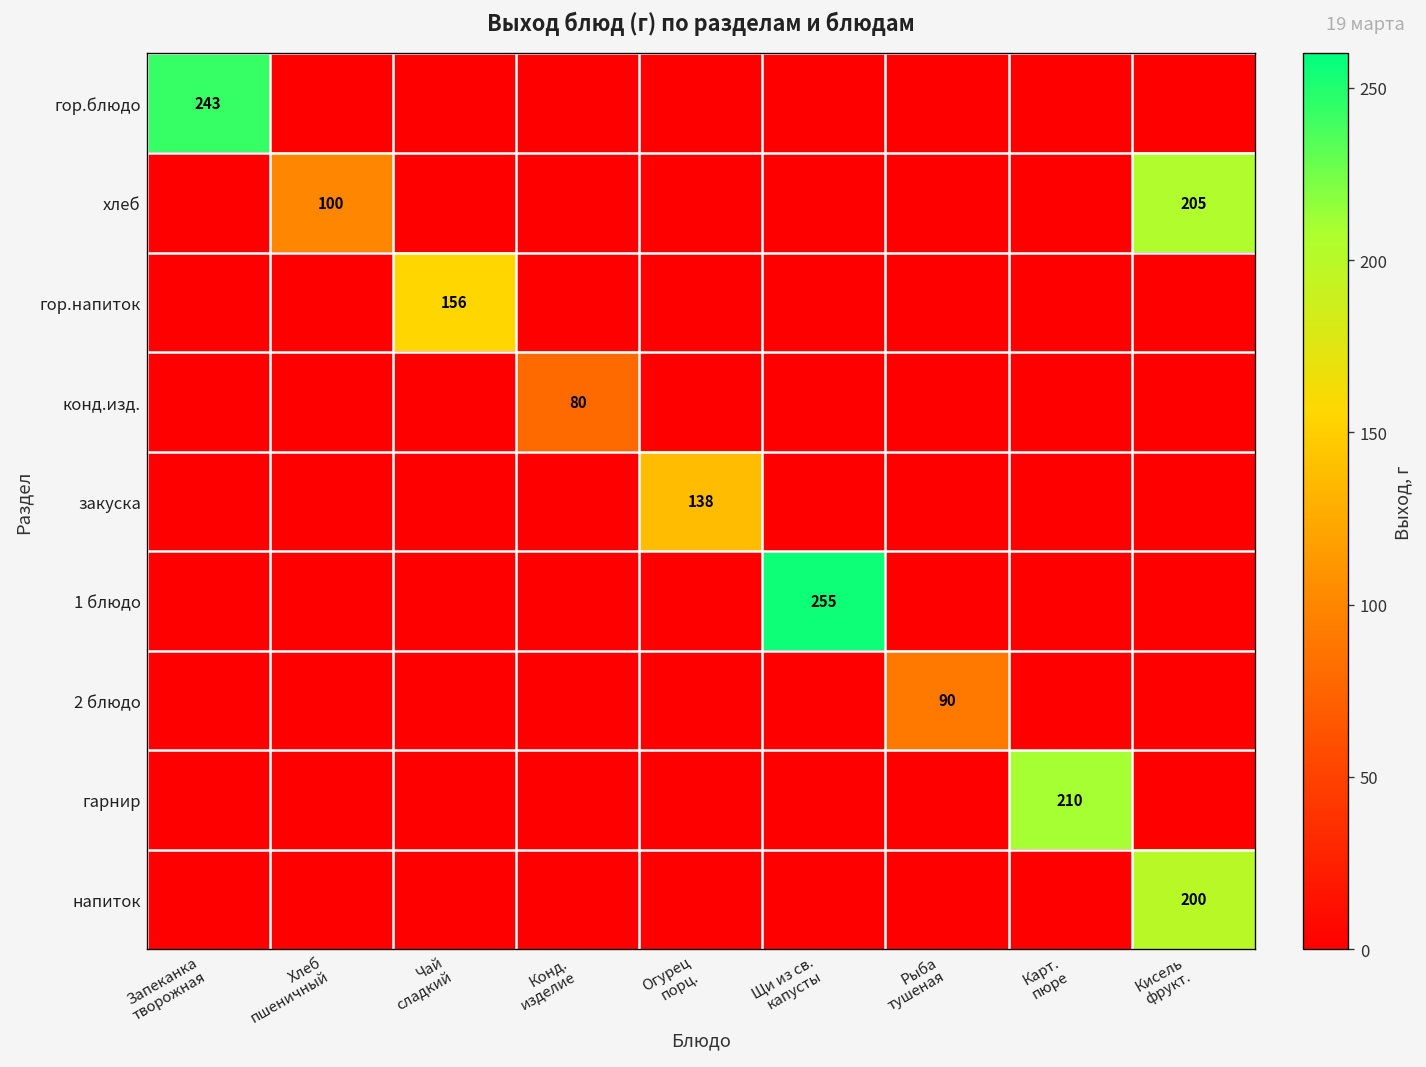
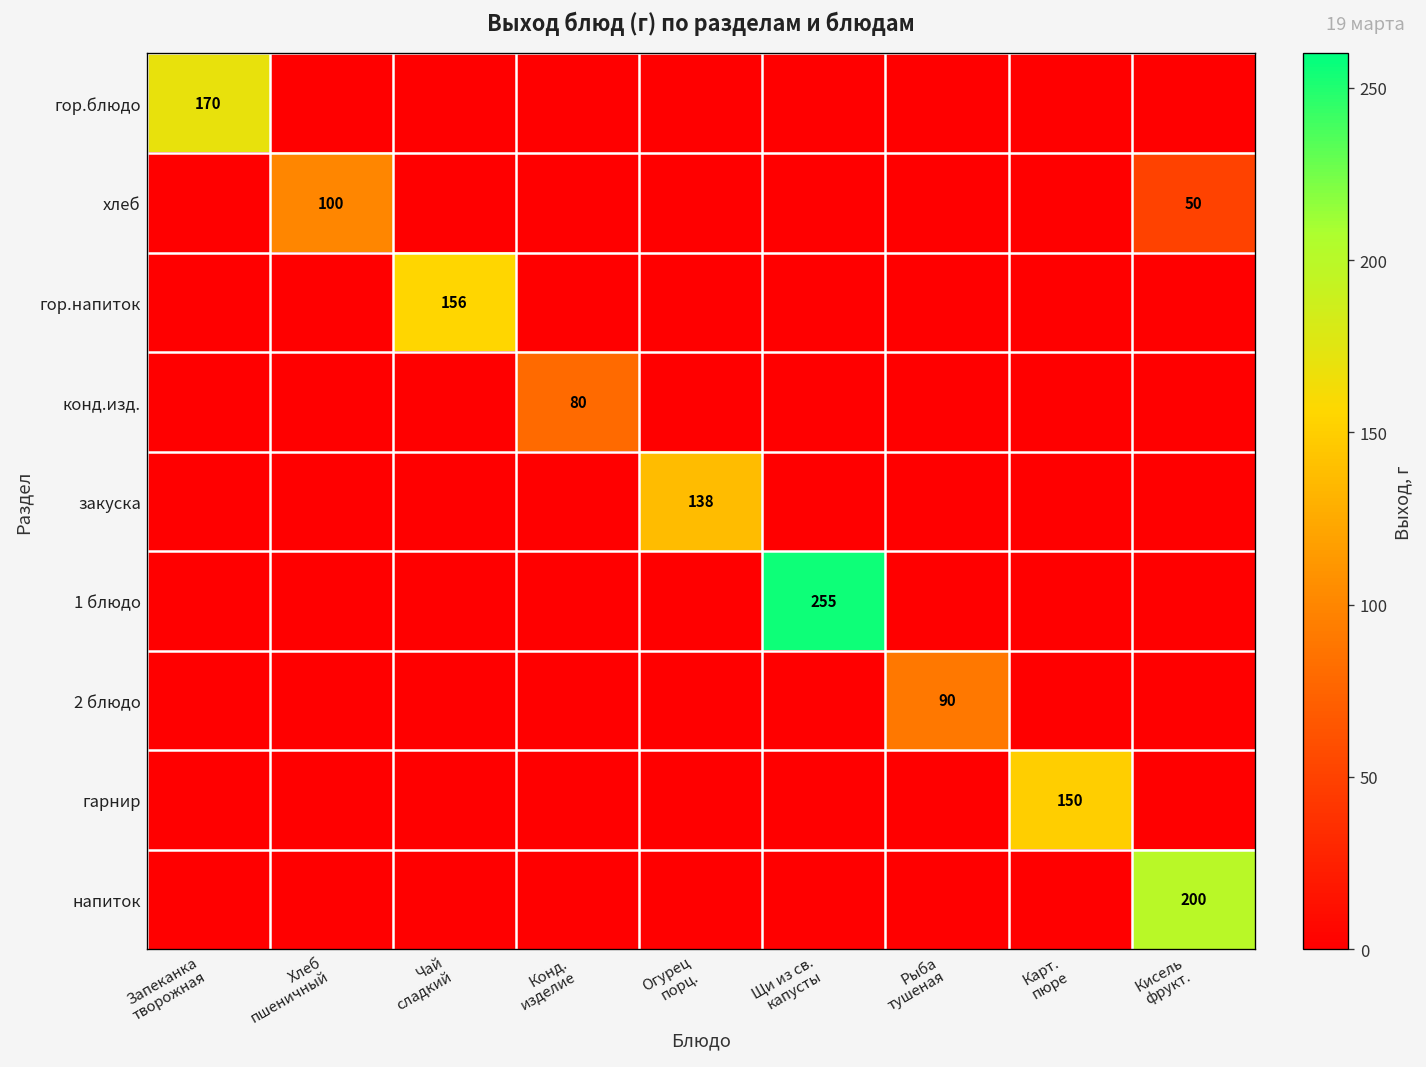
гор.блюдо, Запеканка творожная: 243 -> 170
хлеб, Кисель фрукт.: 205 -> 50
гарнир, Карт. пюре: 210 -> 150
